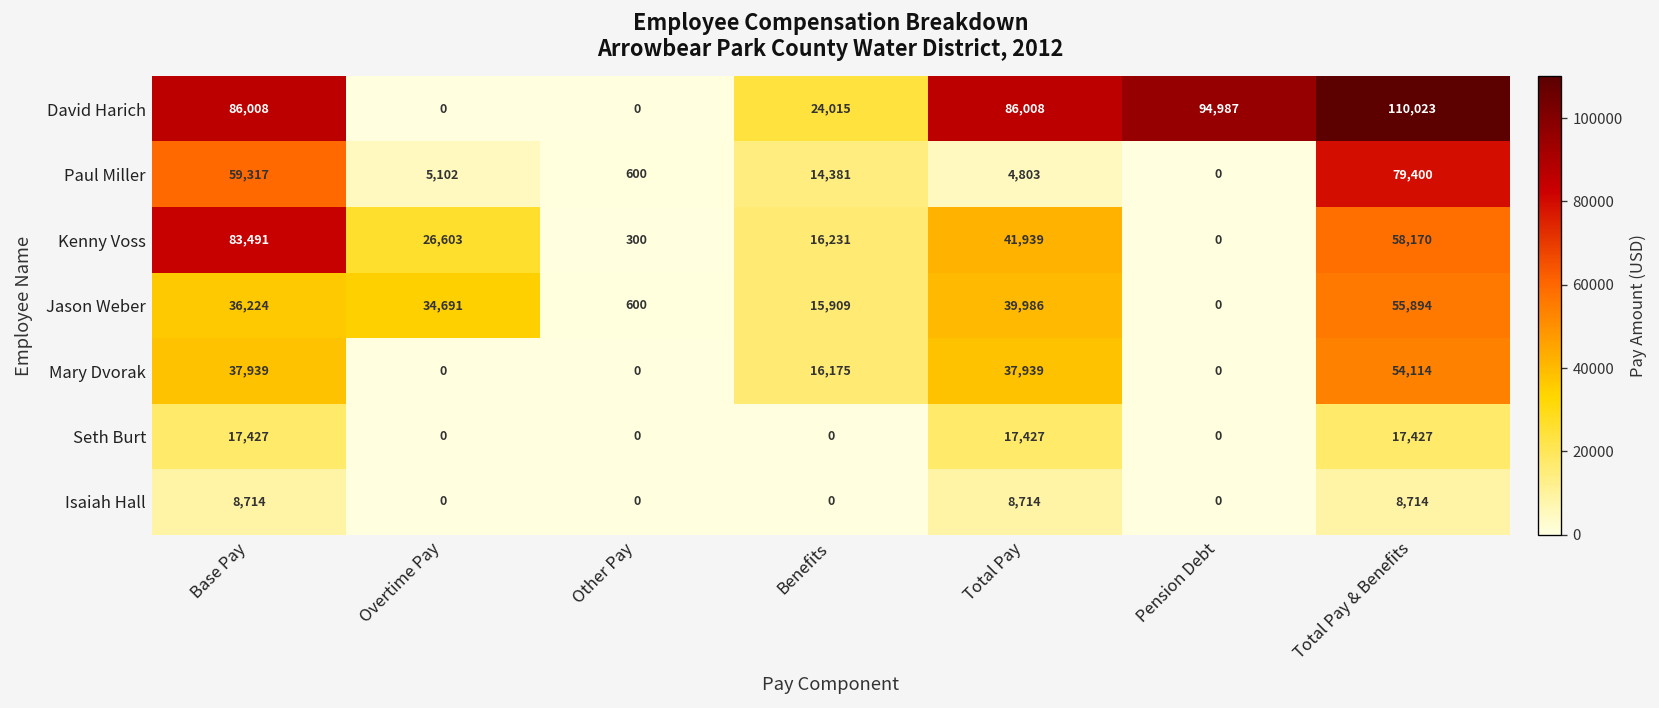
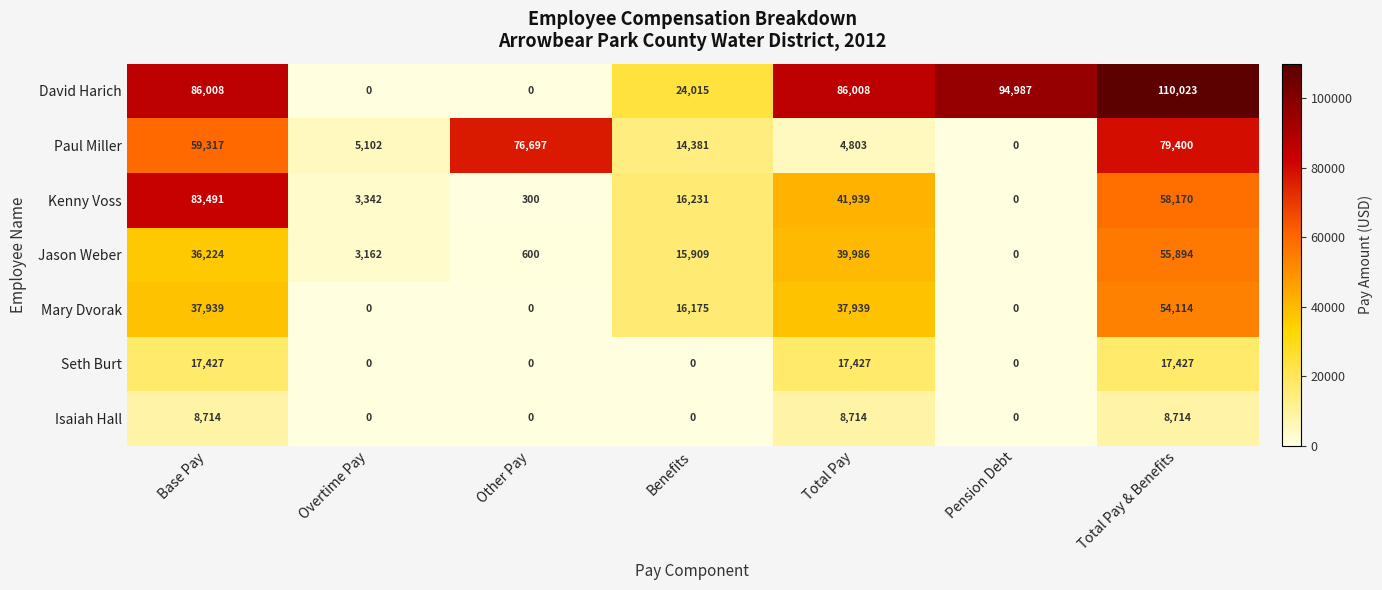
Paul Miller, Other Pay: 600 -> 76,697
Kenny Voss, Overtime Pay: 26,603 -> 3,342
Jason Weber, Overtime Pay: 34,691 -> 3,162
